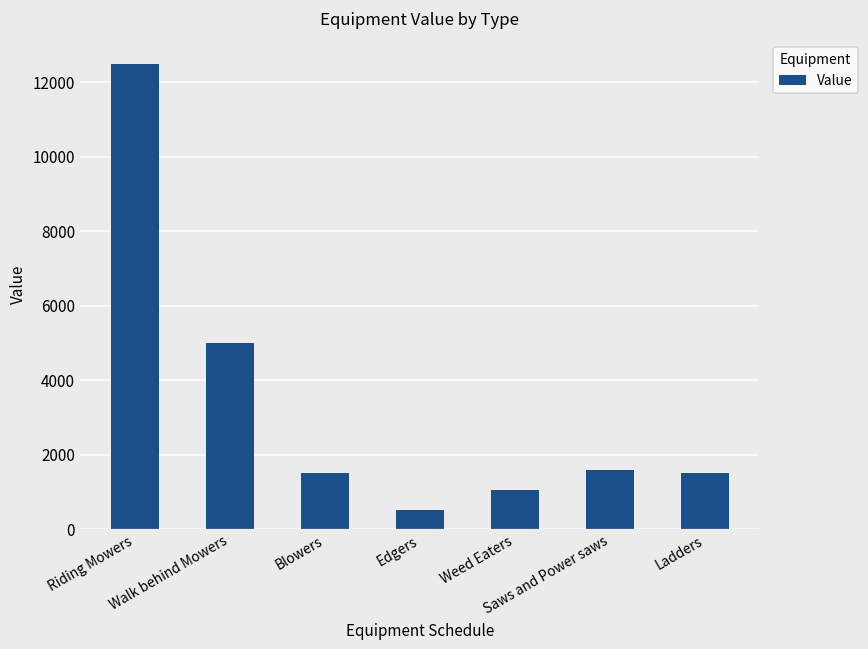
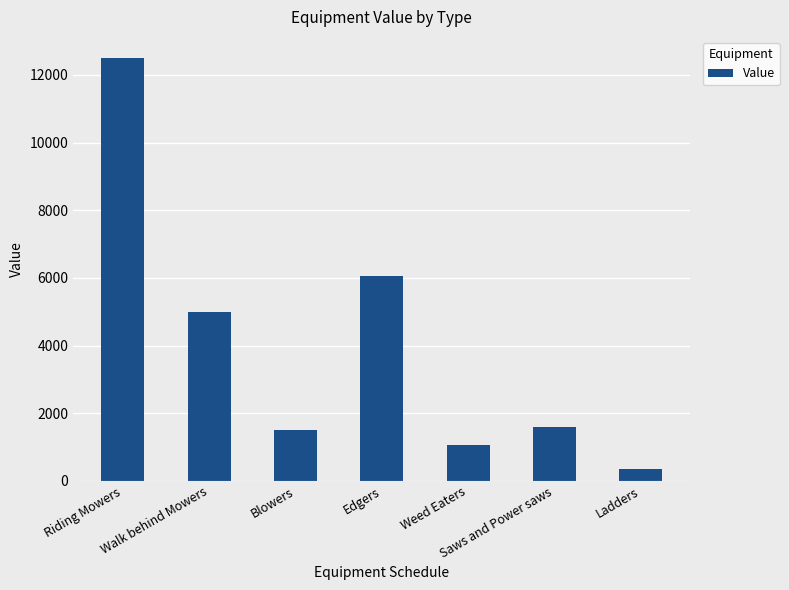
Edgers: 500 -> 6000
Ladders: 1500 -> 400
